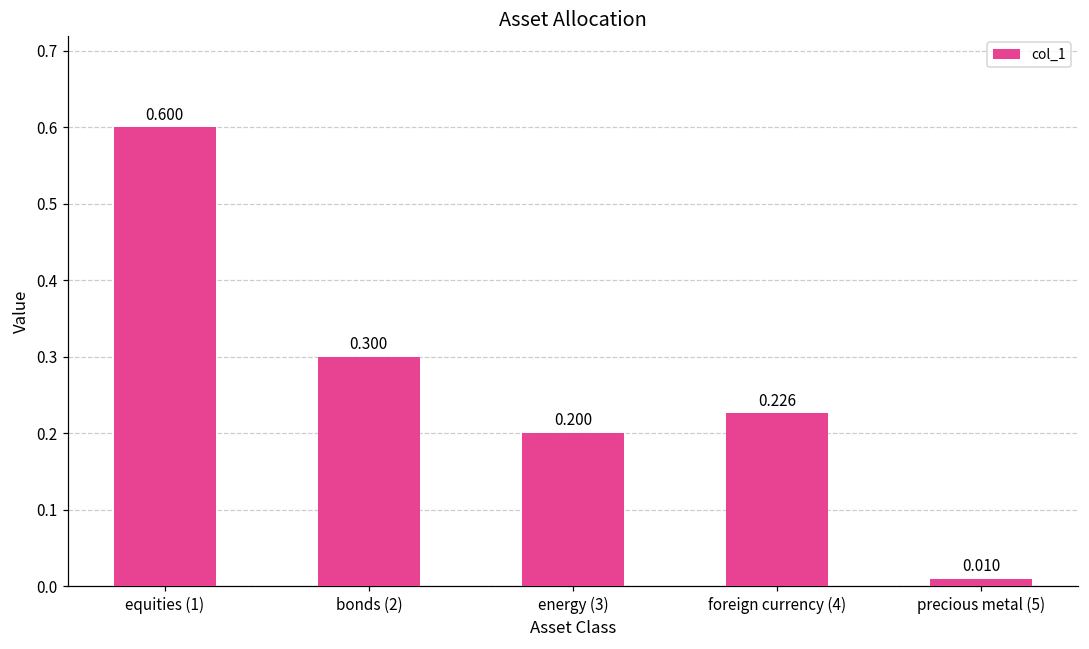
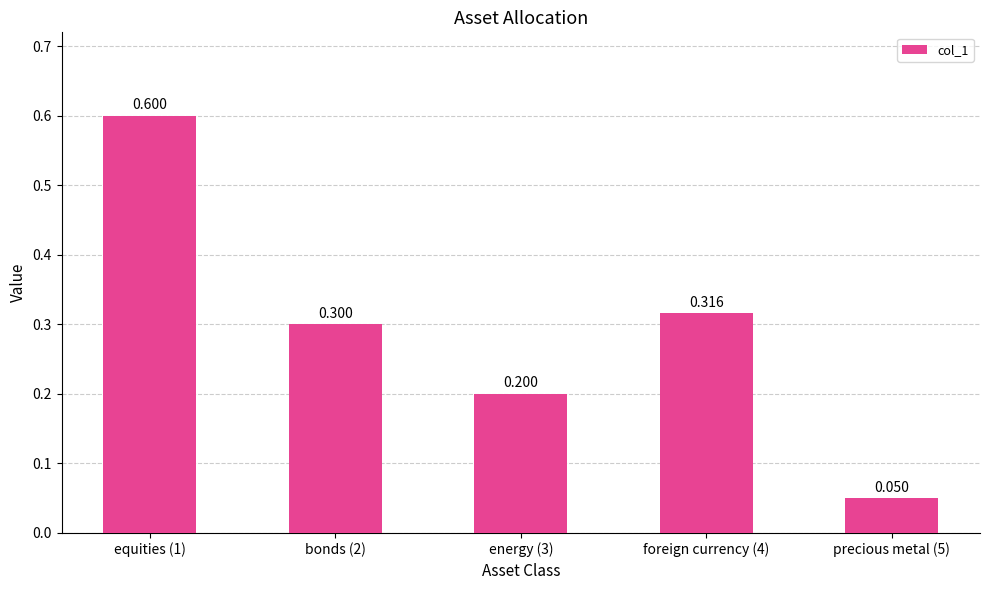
foreign currency (4): 0.226 -> 0.316
precious metal (5): 0.010 -> 0.050
